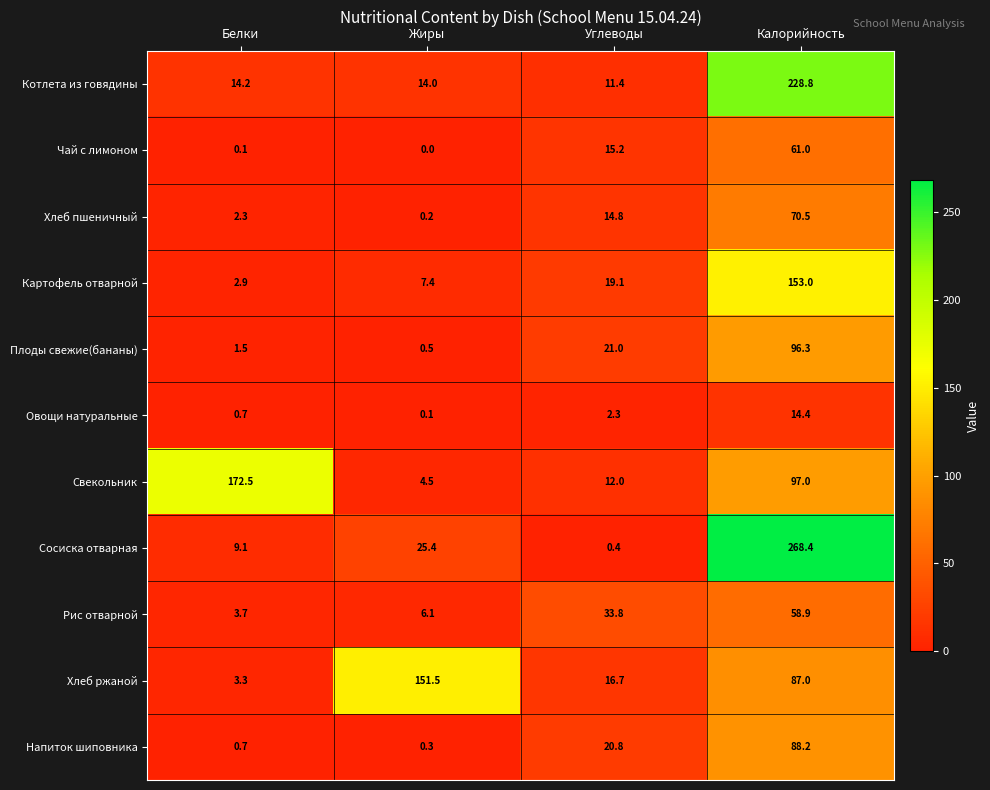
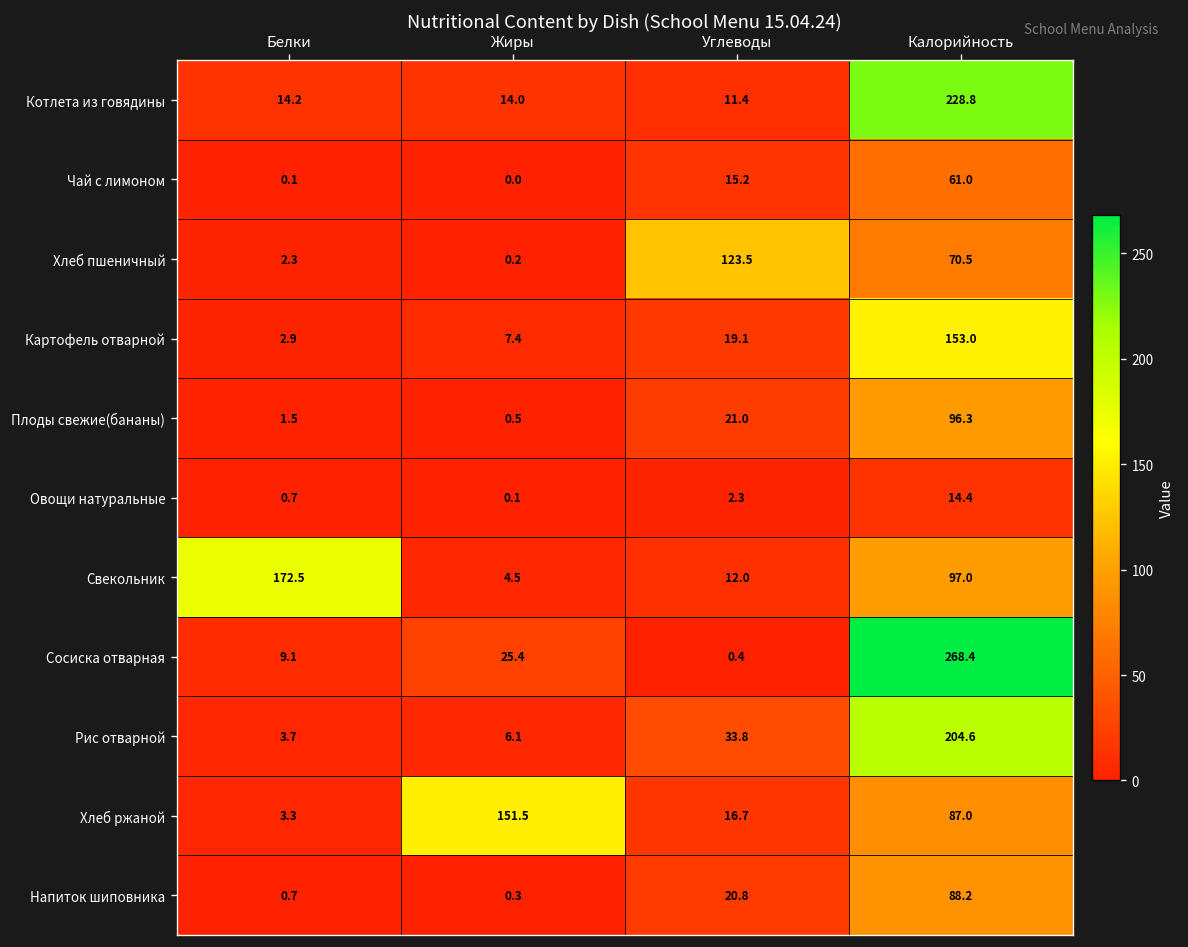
Хлеб пшеничный, Углеводы: 14.8 -> 123.5
Рис отварной, Калорийность: 58.9 -> 204.6
